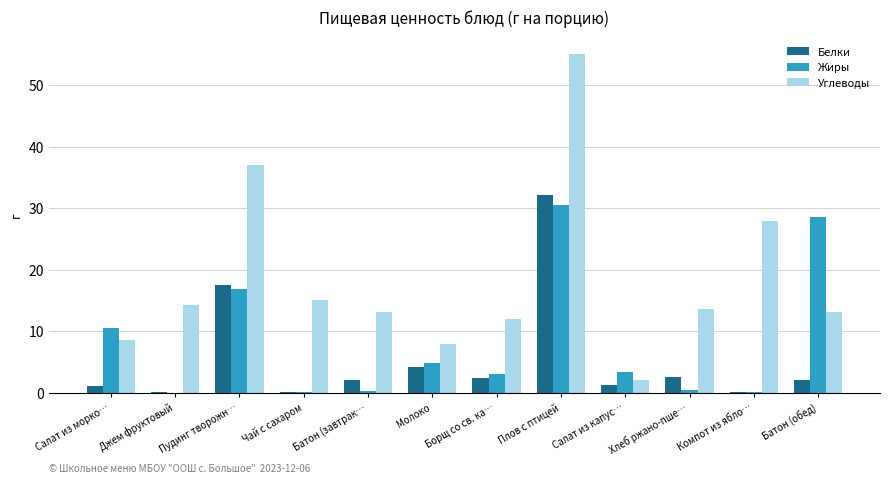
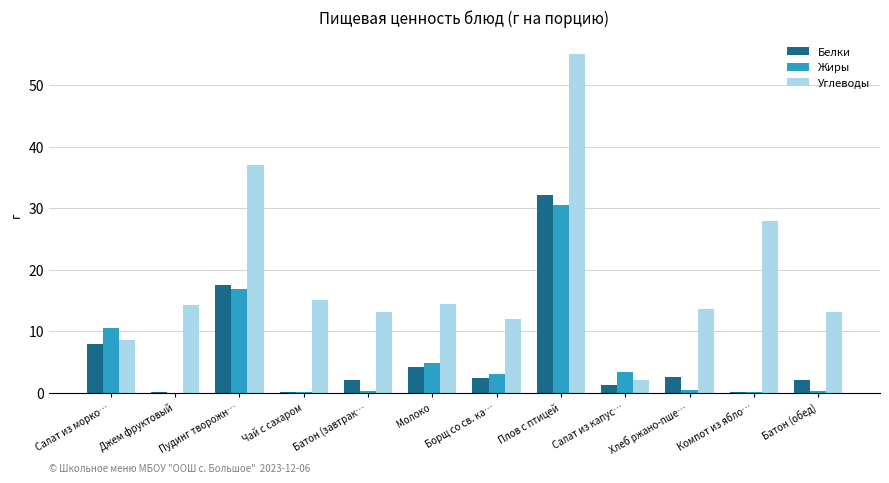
Белки, Салат из морко…: 1 -> 8
Углеводы, Молоко: 8 -> 14
Жиры, Батон (обед): 29 -> 0
